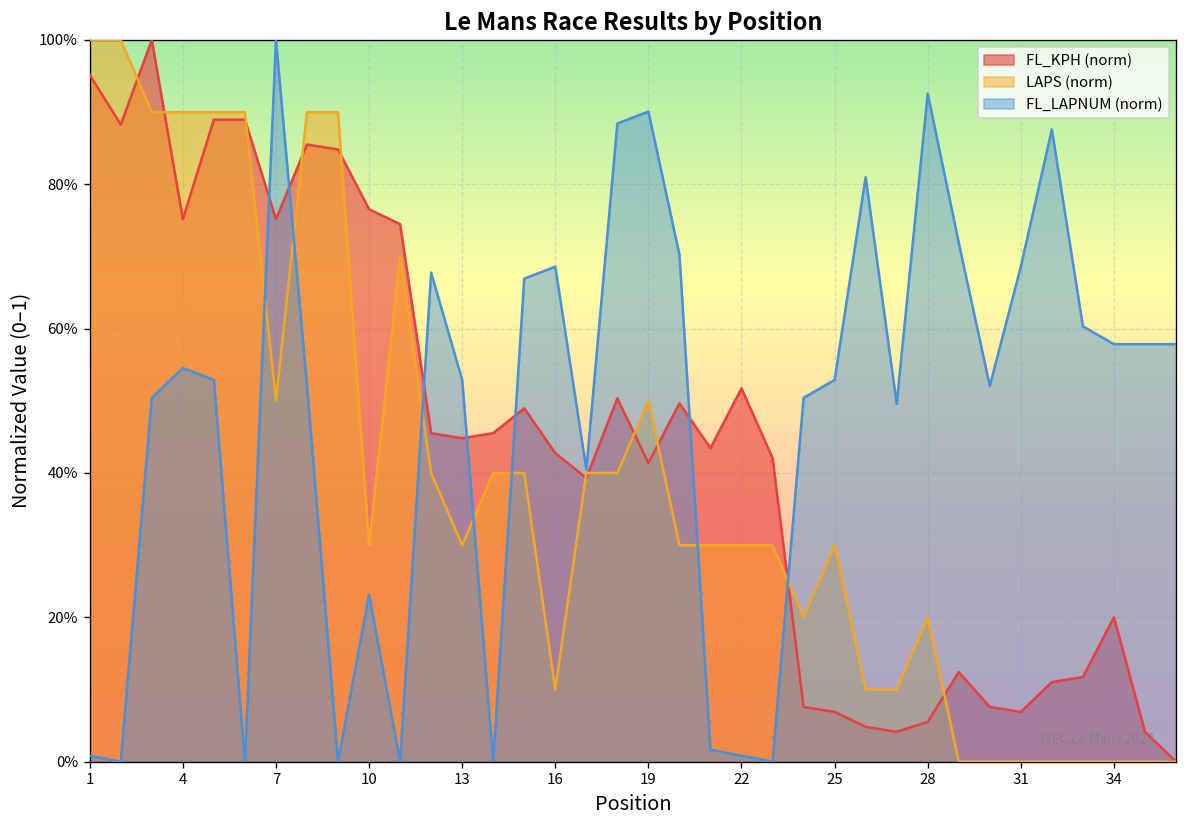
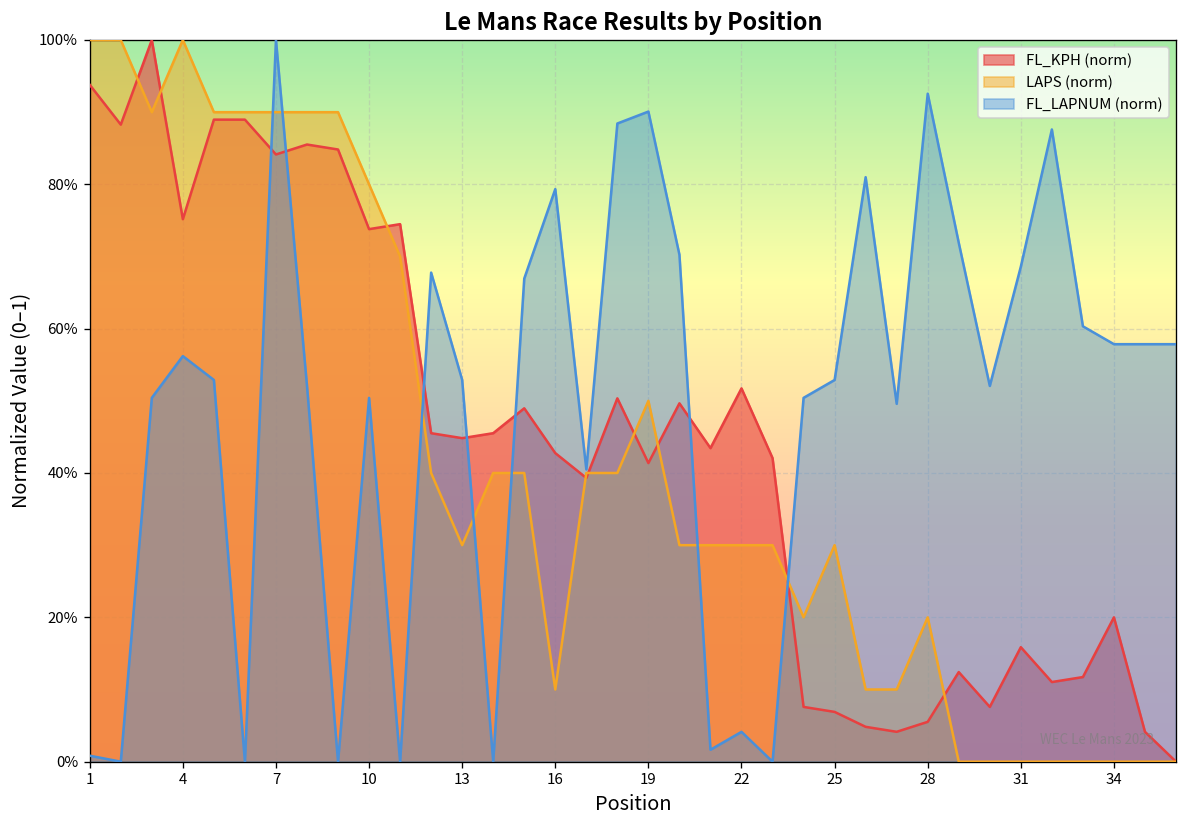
FL_KPH (norm), 1: 95% -> 94%
LAPS (norm), 4: 90% -> 100%
FL_LAPNUM (norm), 4: 55% -> 56%
FL_KPH (norm), 7: 75% -> 84%
LAPS (norm), 7: 50% -> 90%
FL_KPH (norm), 10: 77% -> 74%
LAPS (norm), 10: 30% -> 80%
FL_LAPNUM (norm), 10: 23% -> 50%
FL_LAPNUM (norm), 16: 69% -> 79%
FL_LAPNUM (norm), 22: 1% -> 4%
FL_KPH (norm), 31: 7% -> 16%
